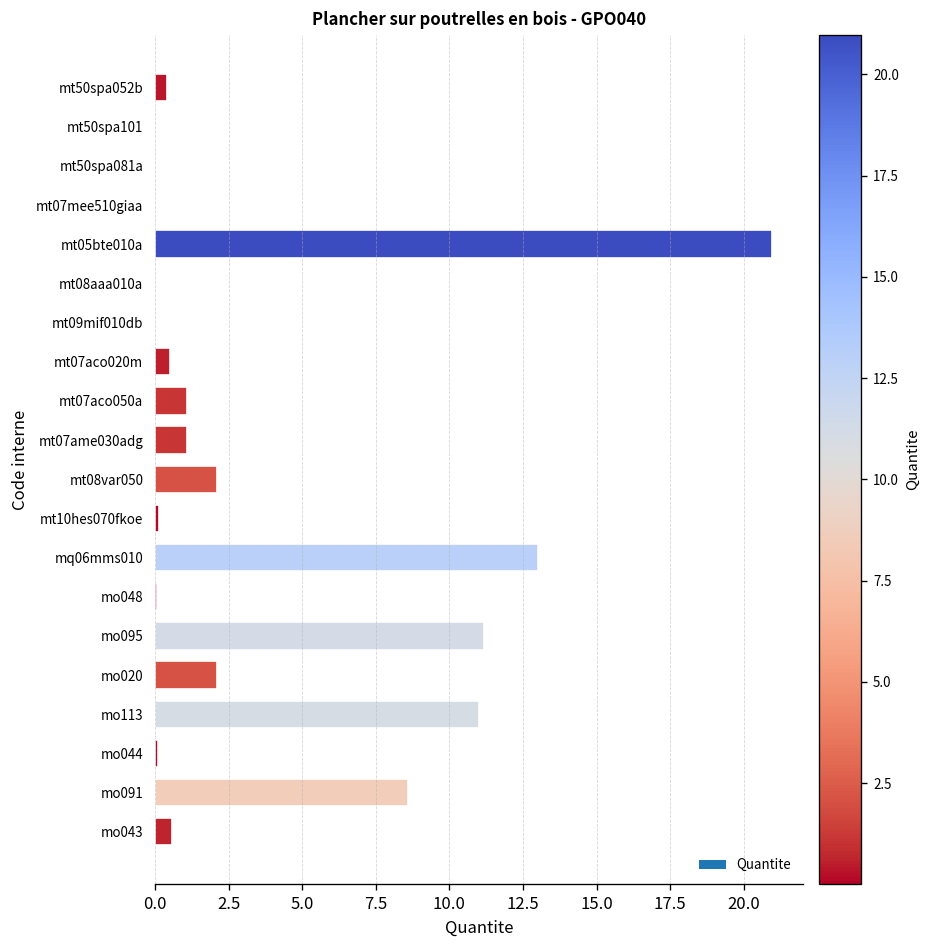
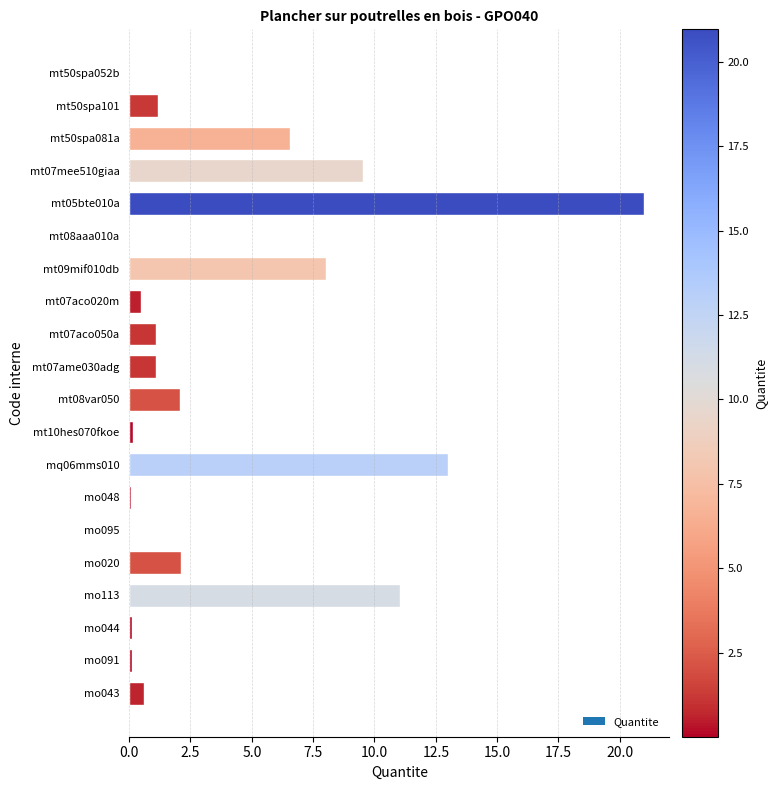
mt50spa052b: 0.4 -> 0.0
mt50spa101: 0.0 -> 1.2
mt50spa081a: 0.0 -> 6.6
mt07mee510giaa: 0.0 -> 9.5
mt09mif010db: 0.0 -> 8.0
mo095: 11.2 -> 0.0
mo091: 8.6 -> 0.1
